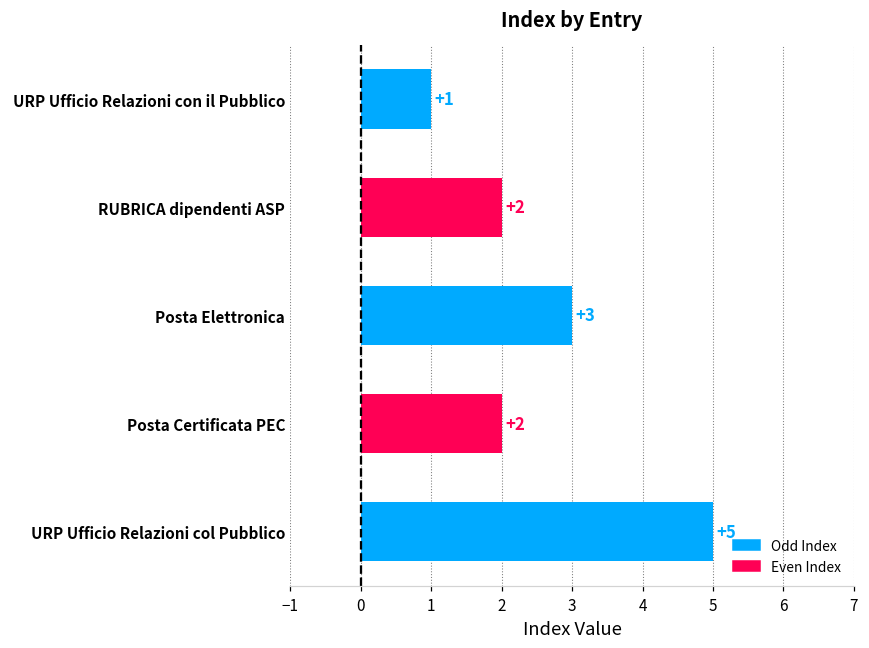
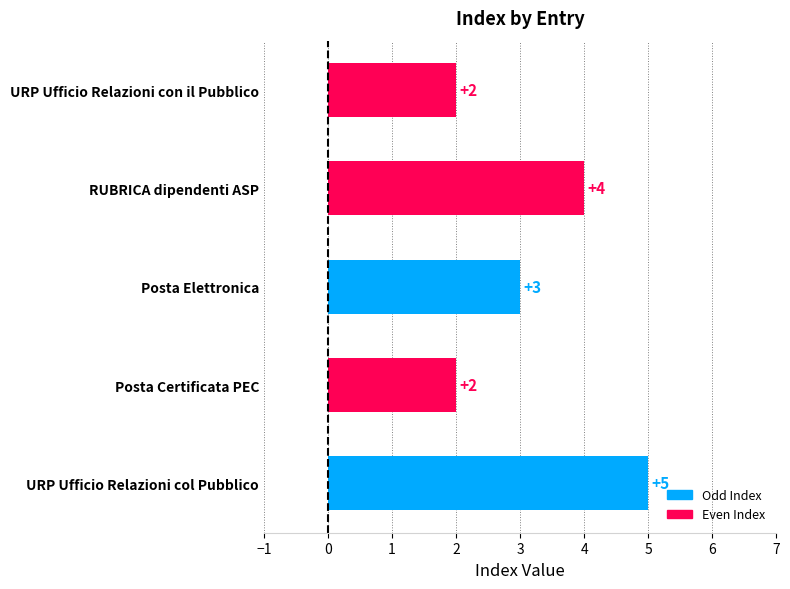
URP Ufficio Relazioni con il Pubblico: +1 -> +2
RUBRICA dipendenti ASP: +2 -> +4
